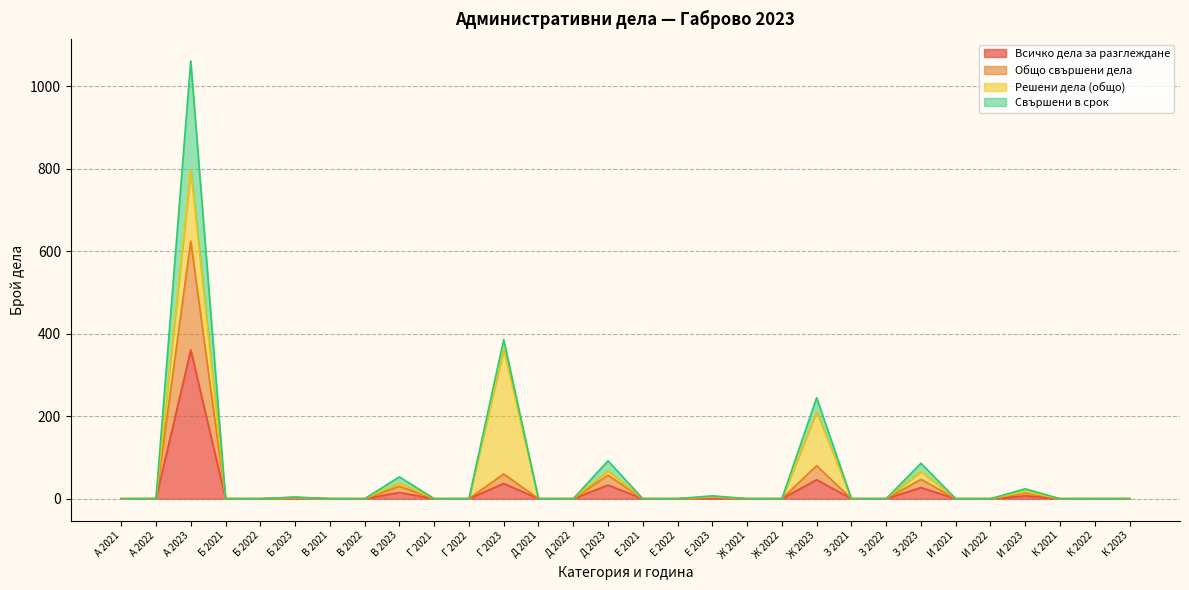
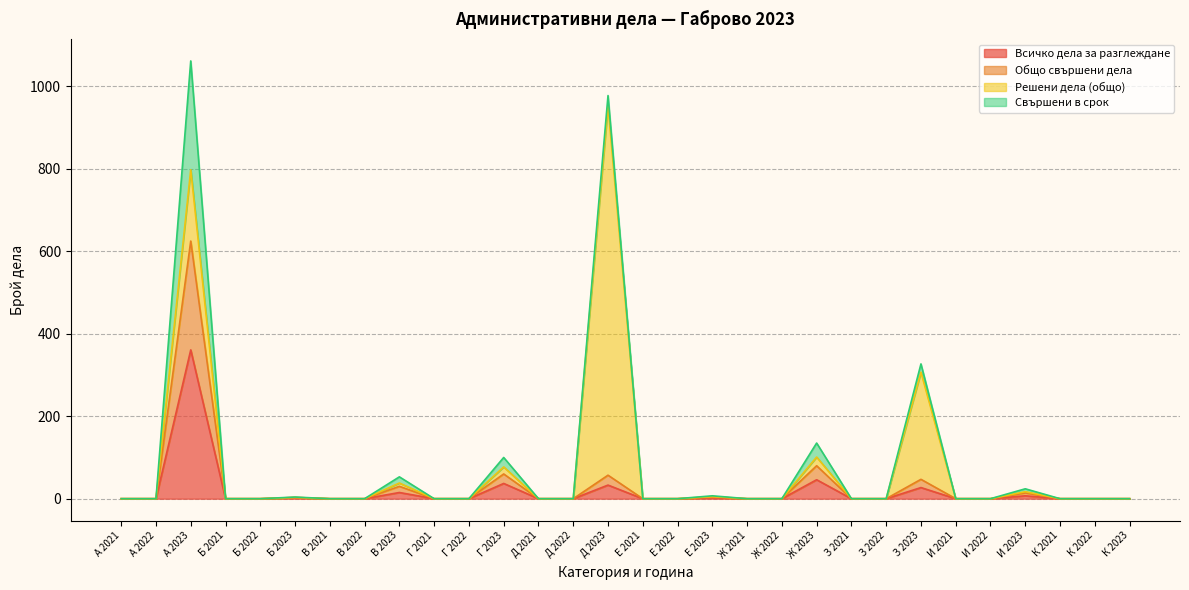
Решени дела (общо), Г 2023: 300 -> 20
Решени дела (общо), Д 2023: 10 -> 900
Решени дела (общо), Ж 2023: 130 -> 20
Решени дела (общо), З 2023: 20 -> 260
